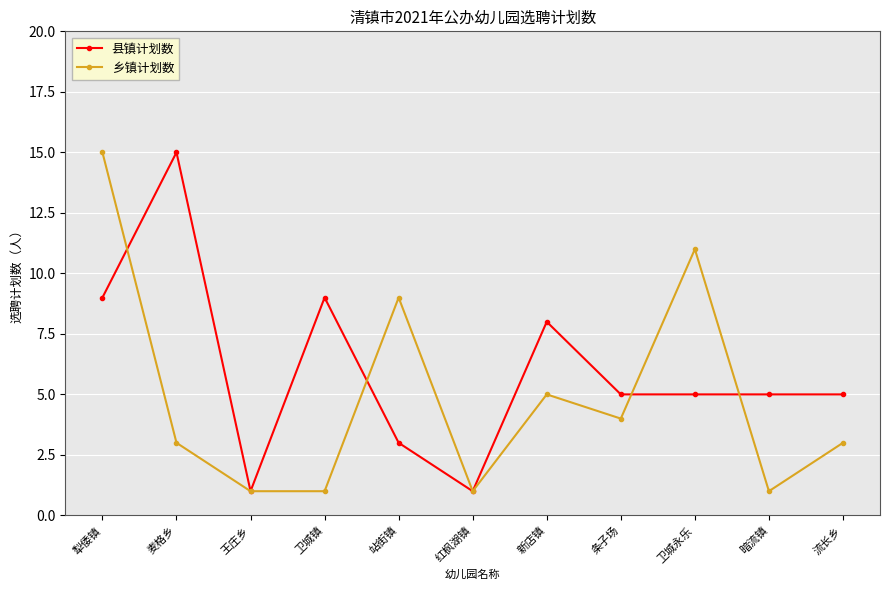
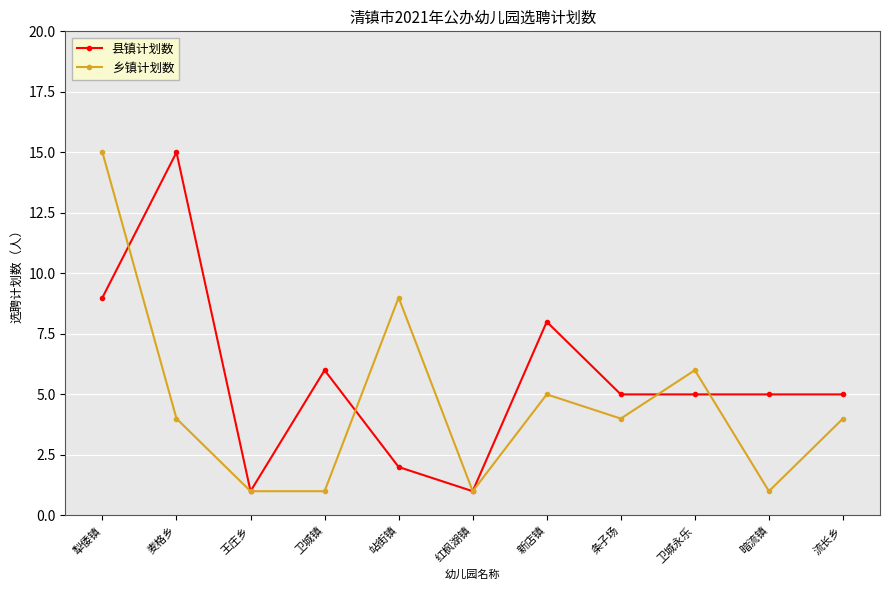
乡镇计划数, 麦格乡: 3 -> 4
县镇计划数, 卫城镇: 9 -> 6
县镇计划数, 站街镇: 3 -> 2
乡镇计划数, 卫城永乐: 11 -> 6
乡镇计划数, 流长乡: 3 -> 4
